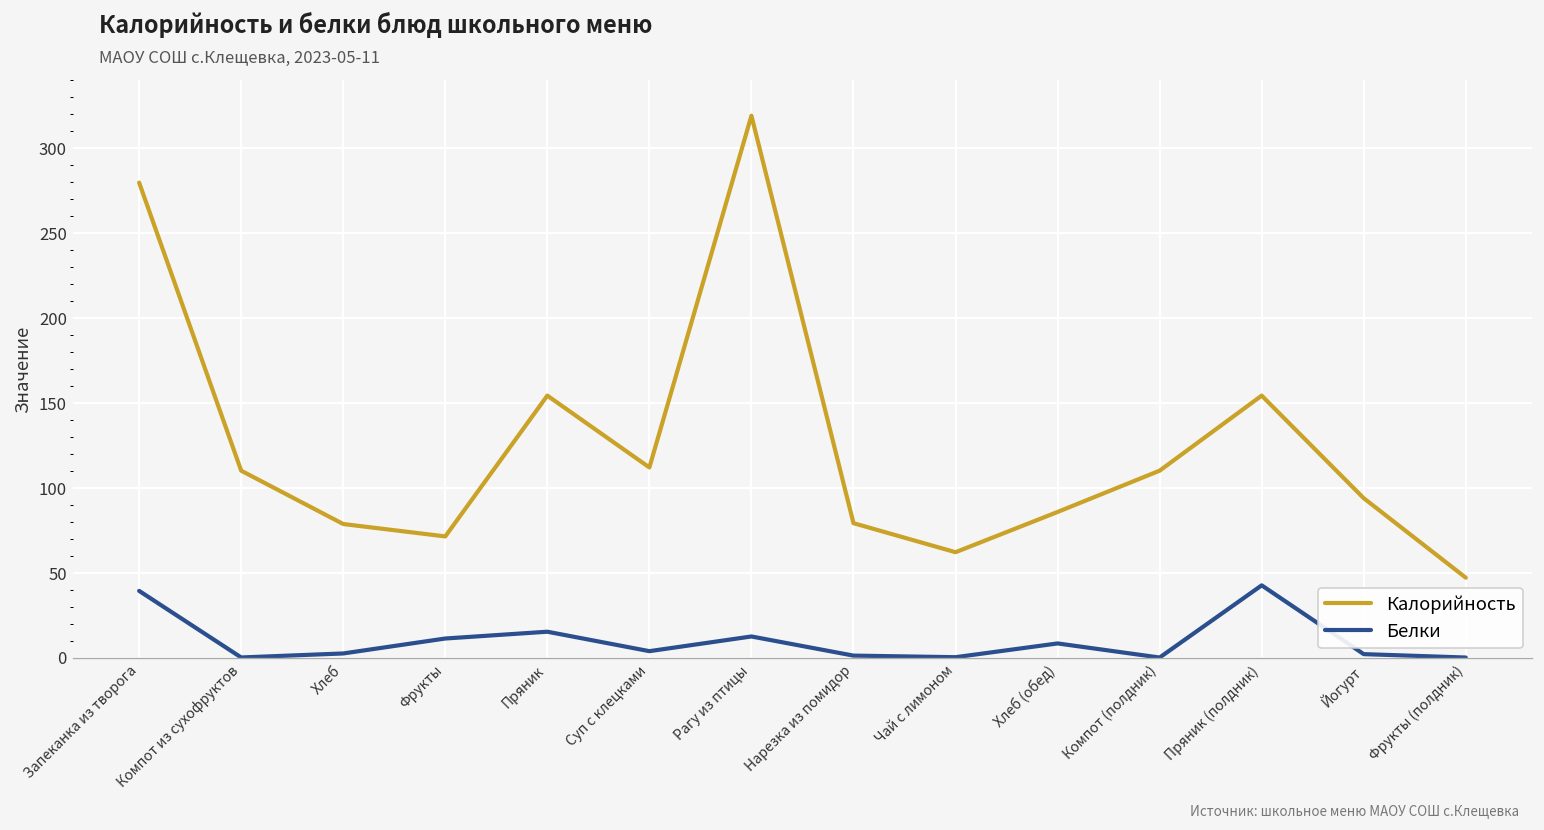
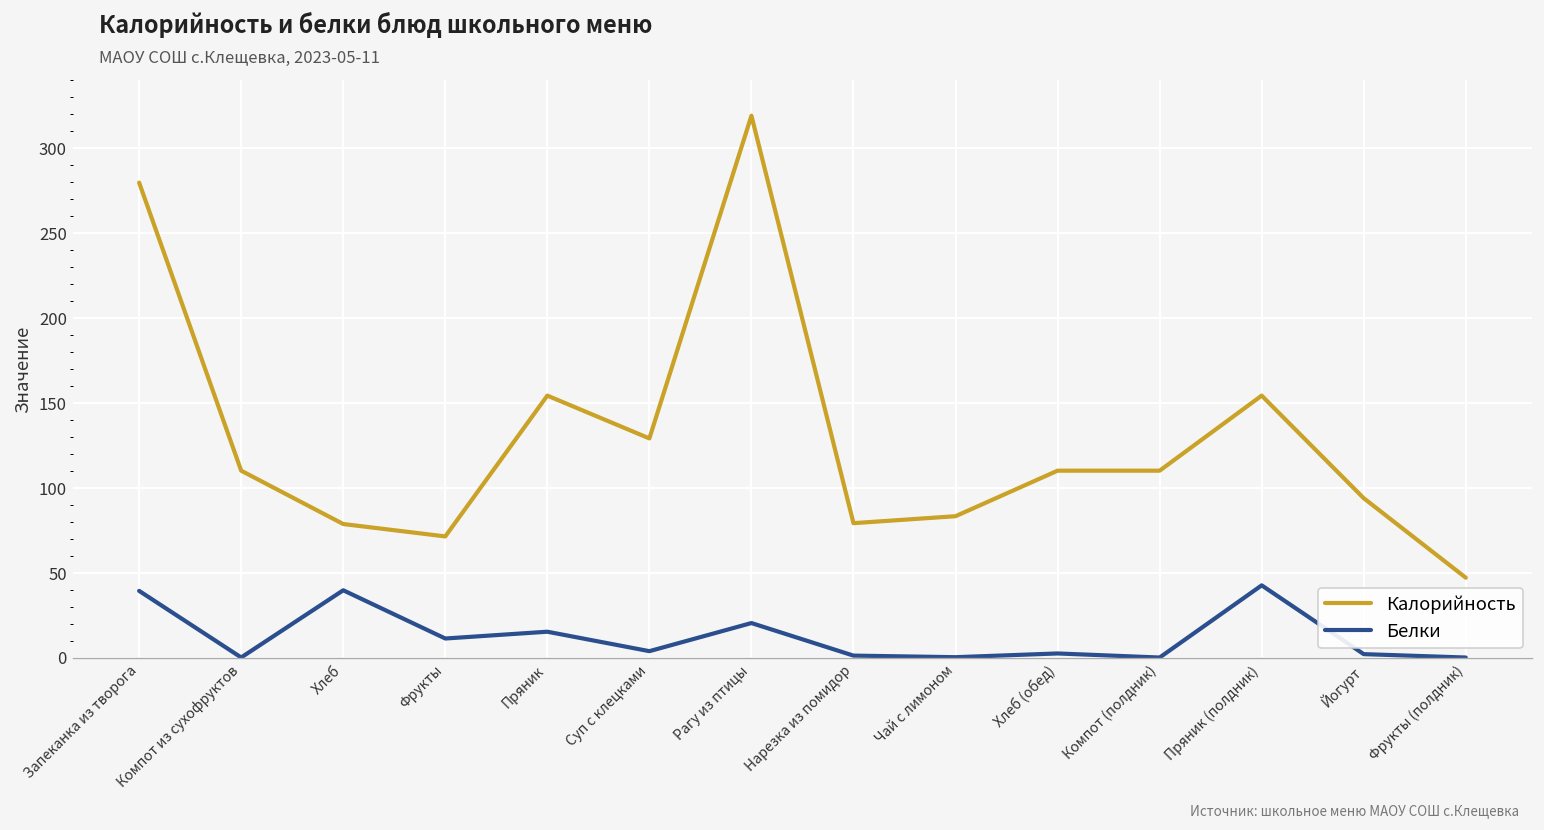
Белки, Хлеб: 2 -> 40
Калорийность, Суп с клецками: 112 -> 129
Белки, Рагу из птицы: 12 -> 20
Калорийность, Чай с лимоном: 62 -> 83
Калорийность, Хлеб (обед): 86 -> 110
Белки, Хлеб (обед): 8 -> 2
